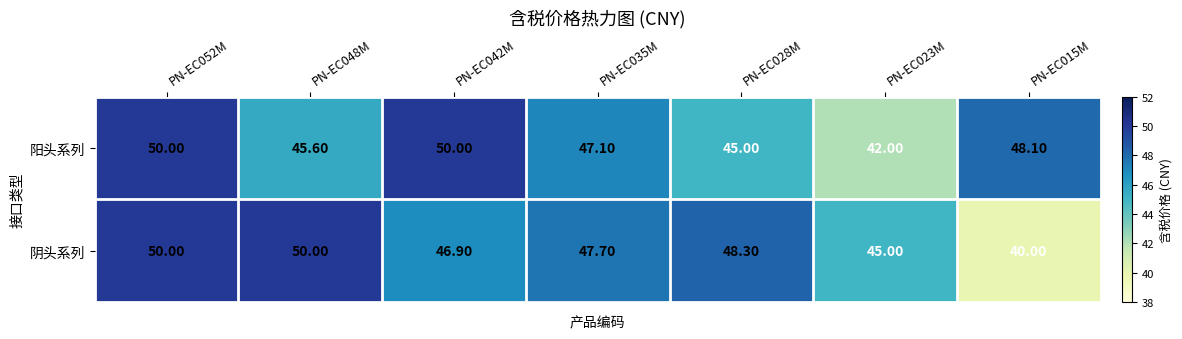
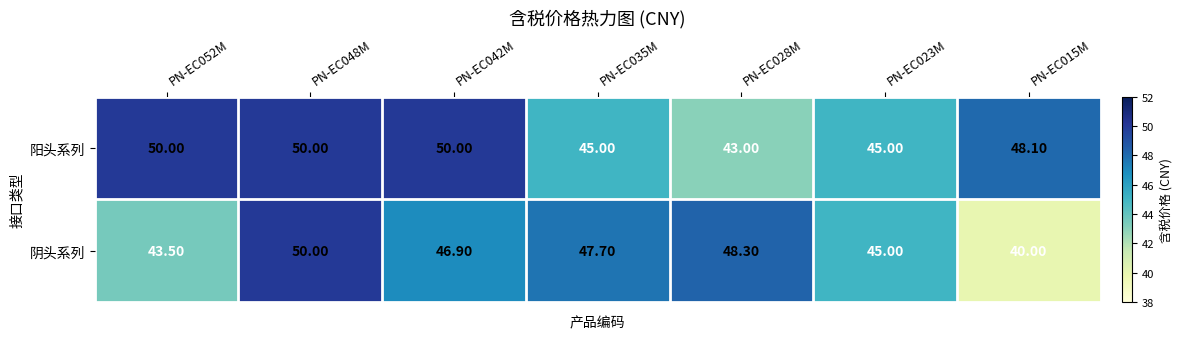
阳头系列, PN-EC048M: 45.60 -> 50.00
阳头系列, PN-EC035M: 47.10 -> 45.00
阳头系列, PN-EC028M: 45.00 -> 43.00
阳头系列, PN-EC023M: 42.00 -> 45.00
阴头系列, PN-EC052M: 50.00 -> 43.50
